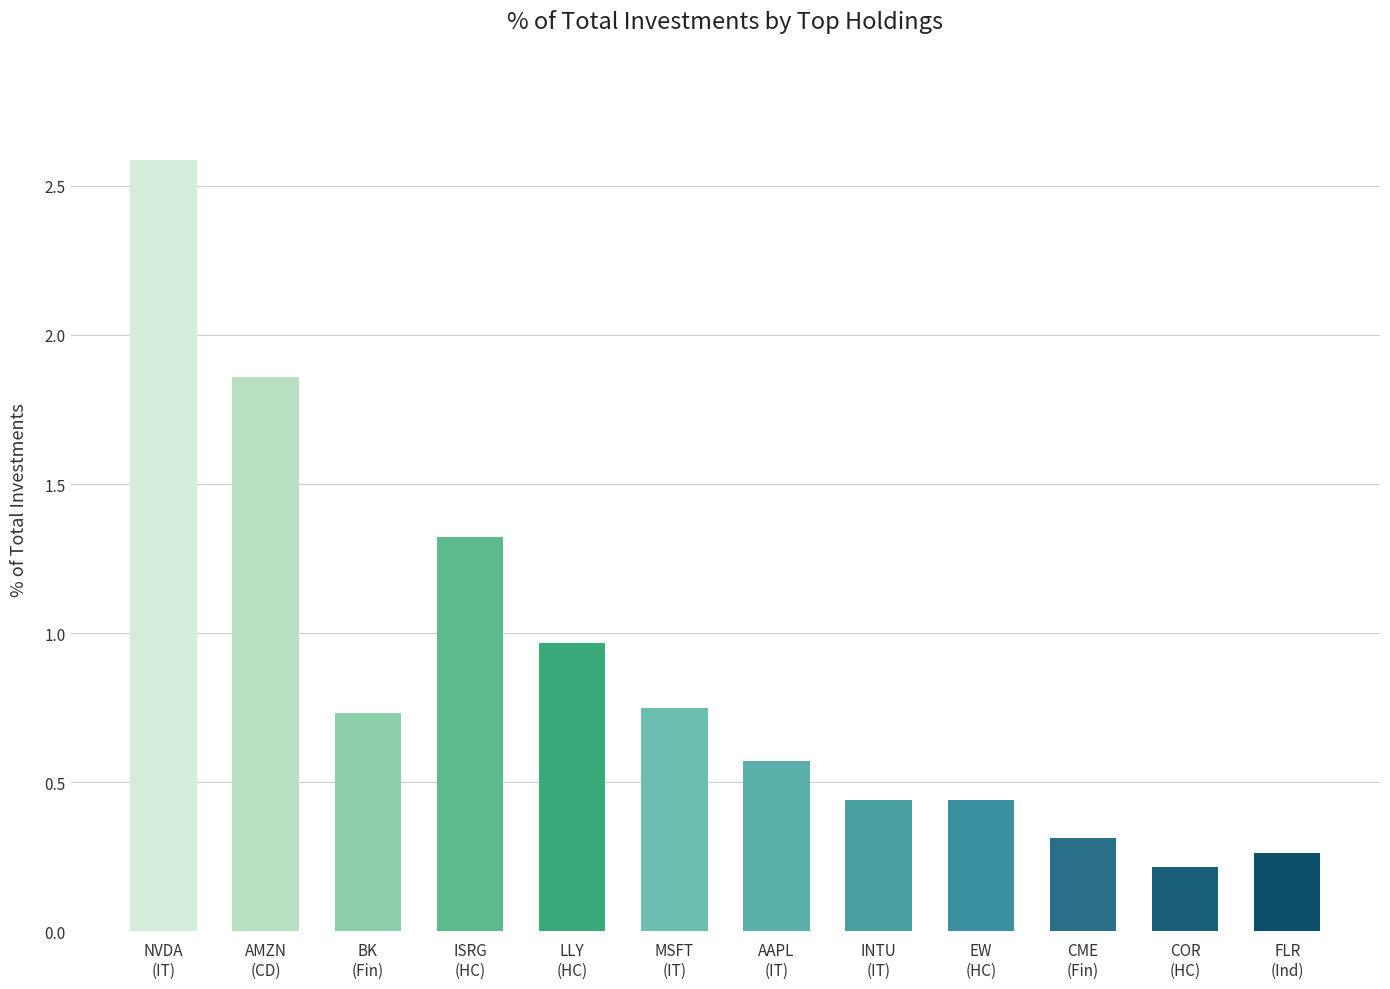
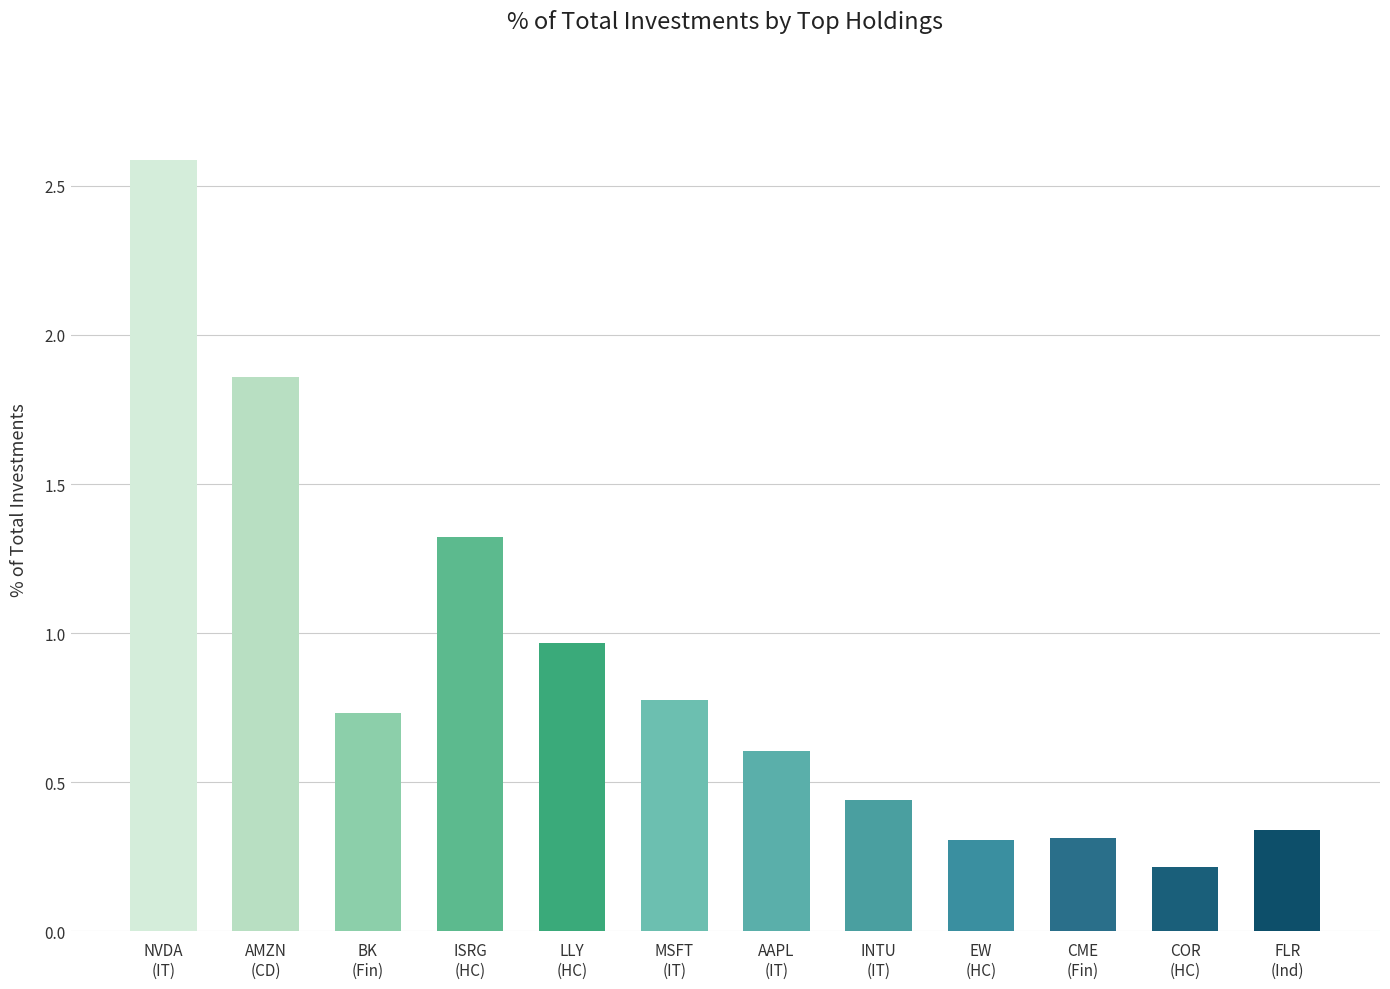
MSFT (IT): 0.75 -> 0.78
AAPL (IT): 0.57 -> 0.60
EW (HC): 0.44 -> 0.31
FLR (Ind): 0.26 -> 0.34
